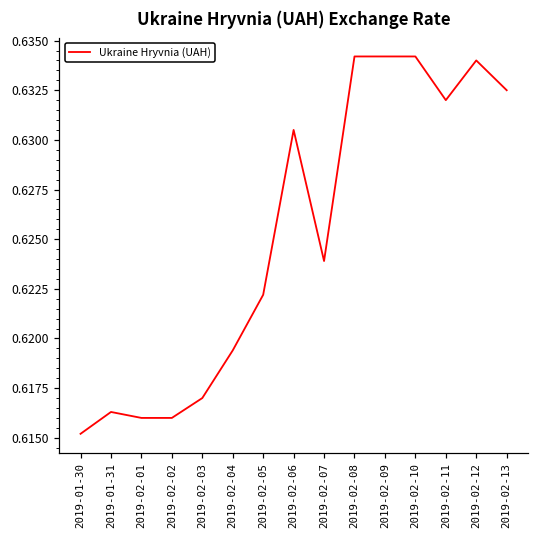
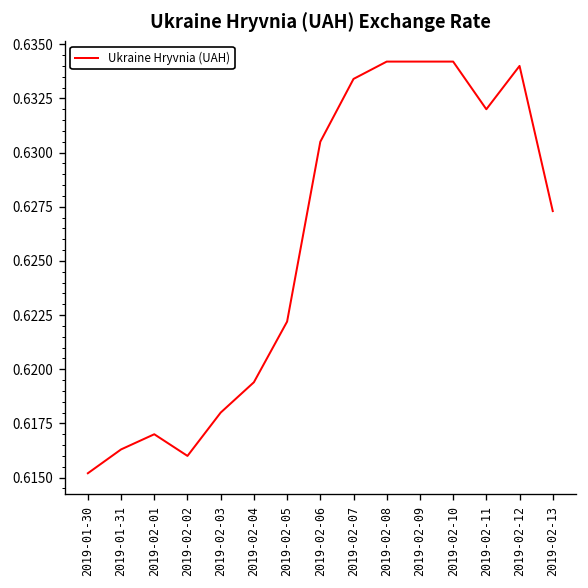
2019-02-01: 0.616 -> 0.617
2019-02-03: 0.617 -> 0.618
2019-02-07: 0.6239 -> 0.6334
2019-02-13: 0.6325 -> 0.6273
